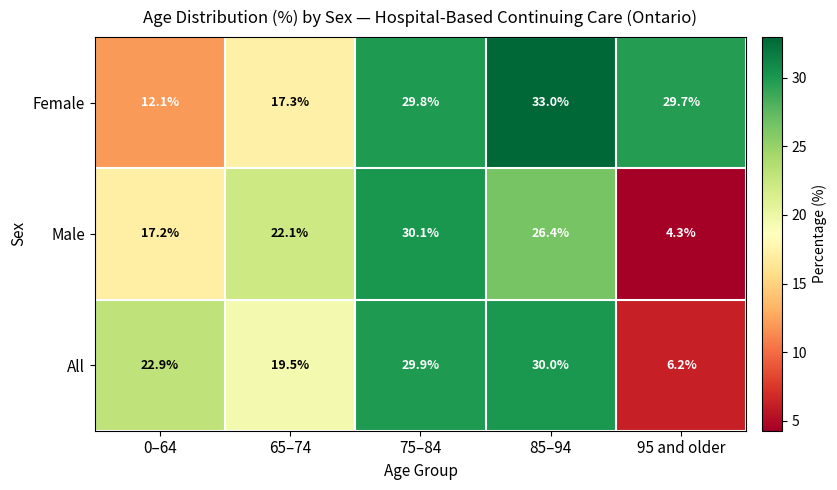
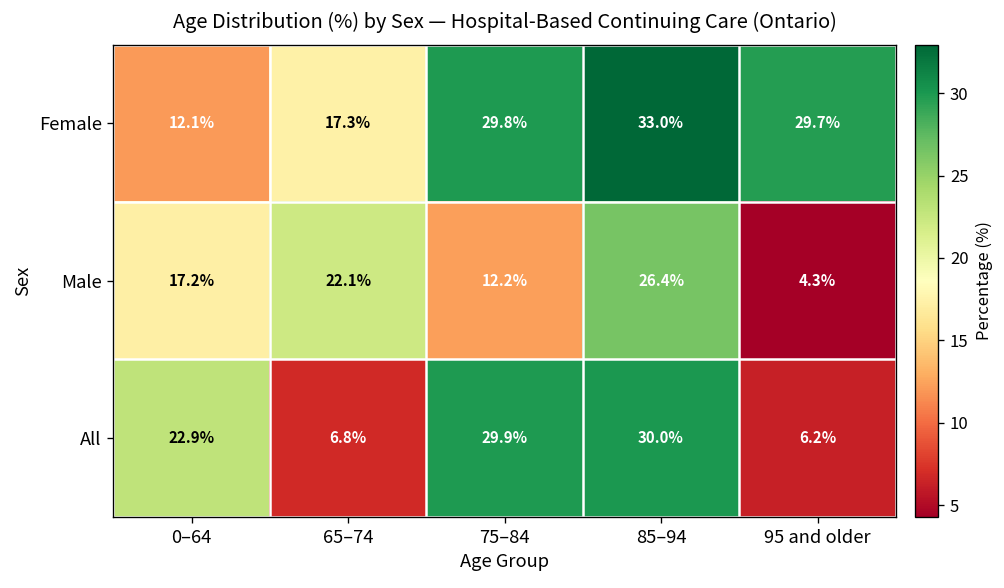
Male, 75–84: 30.1% -> 12.2%
All, 65–74: 19.5% -> 6.8%
